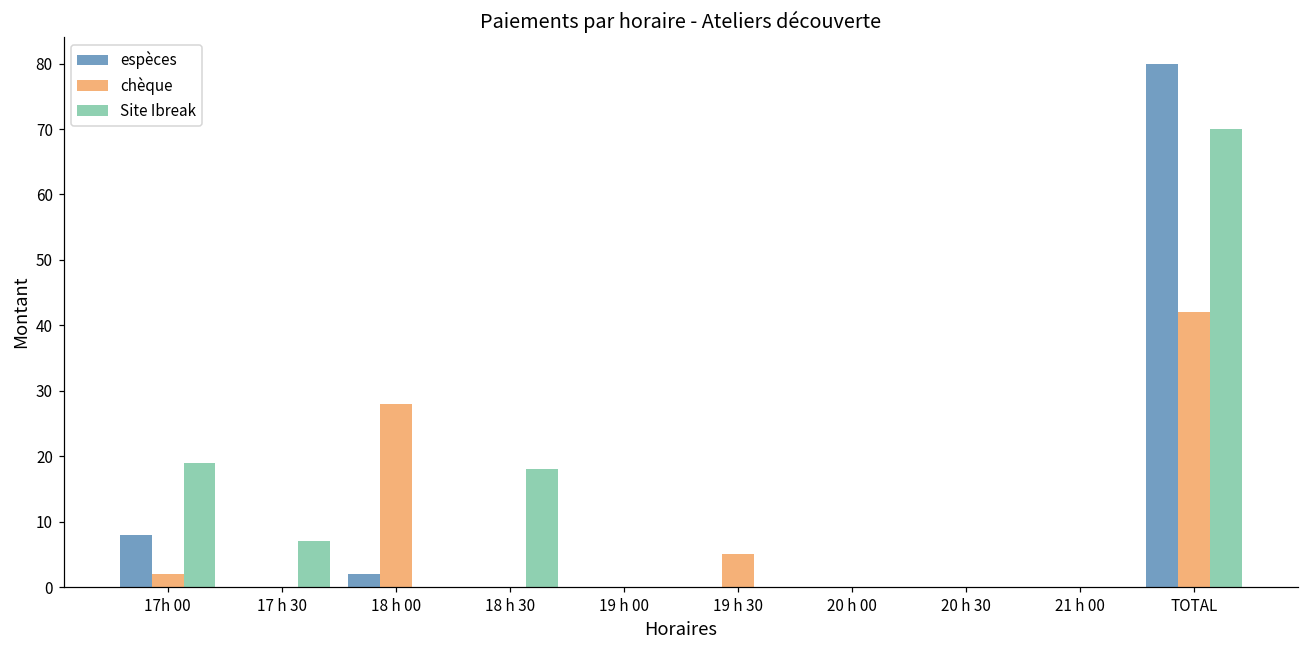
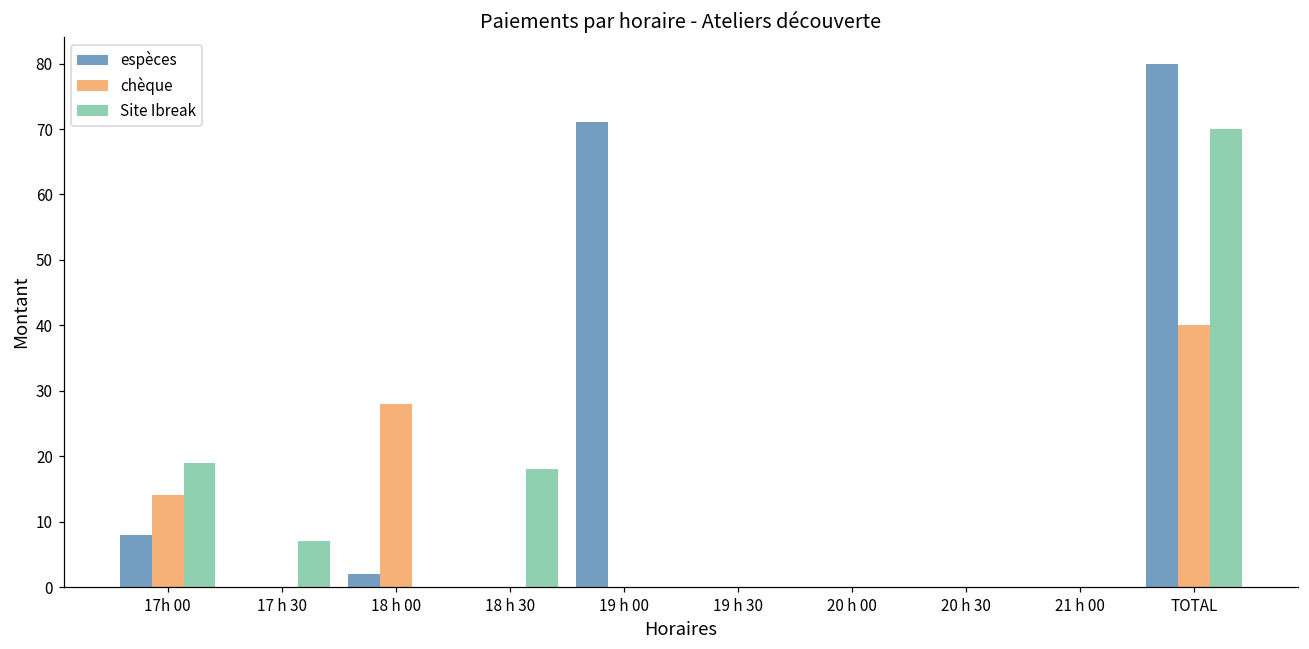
chèque, 17h 00: 2 -> 14
espèces, 19 h 00: 0 -> 71
chèque, 19 h 30: 5 -> 0
chèque, TOTAL: 42 -> 40
